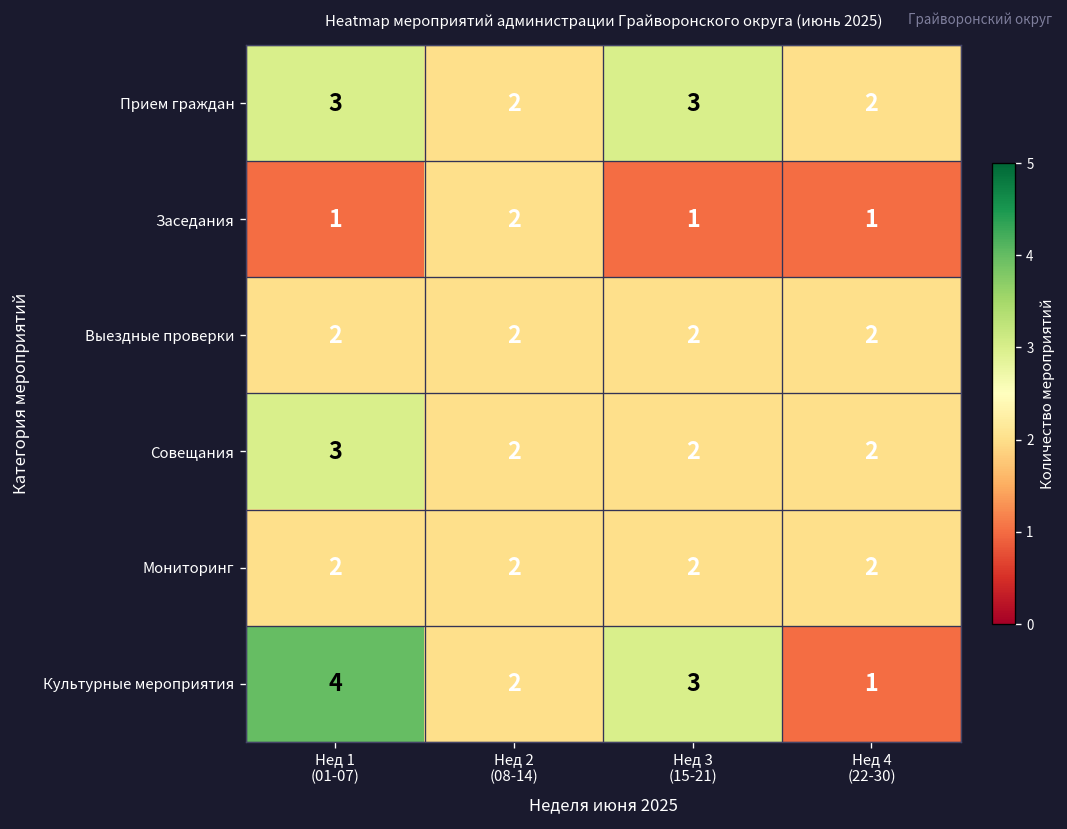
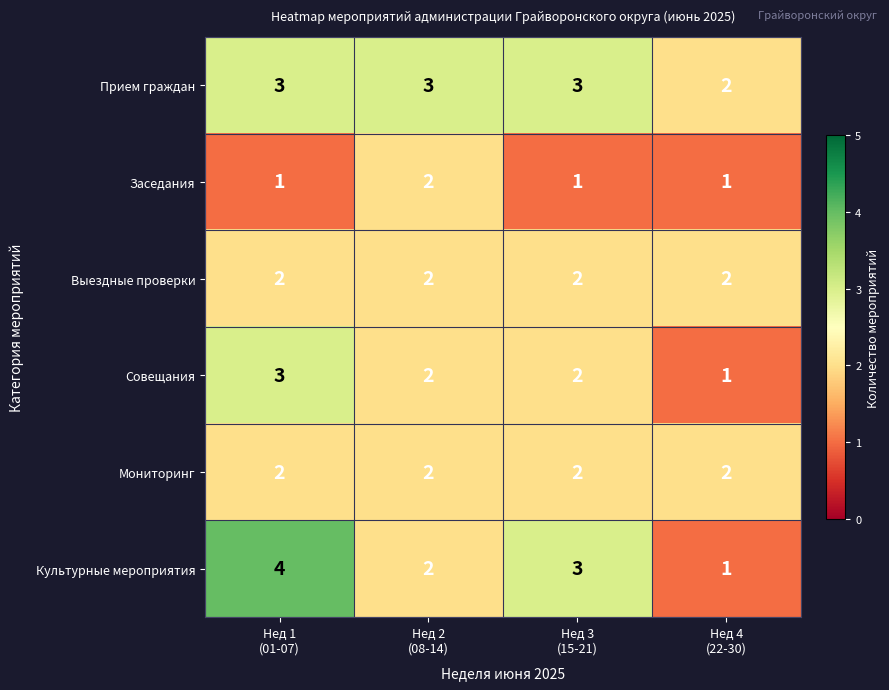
Прием граждан, Нед 2 (08-14): 2 -> 3
Совещания, Нед 4 (22-30): 2 -> 1
